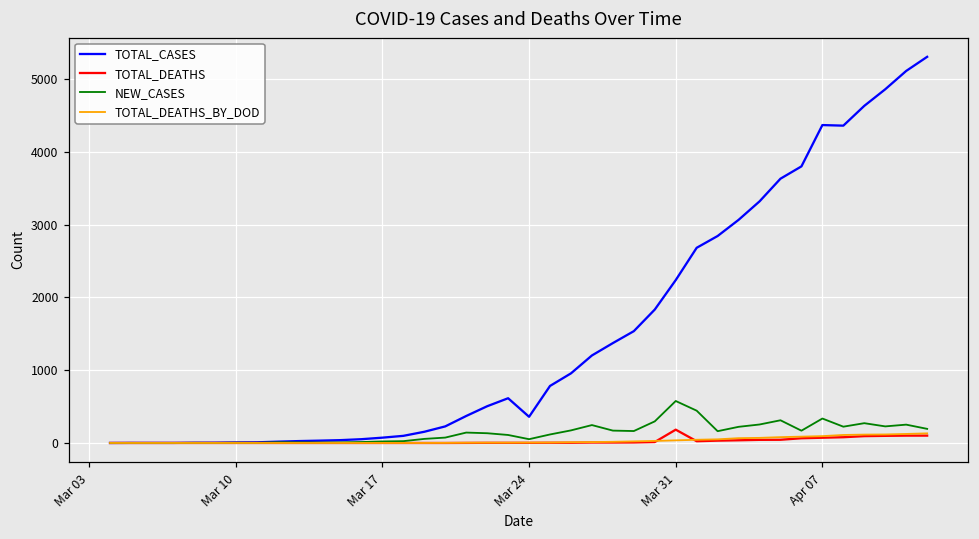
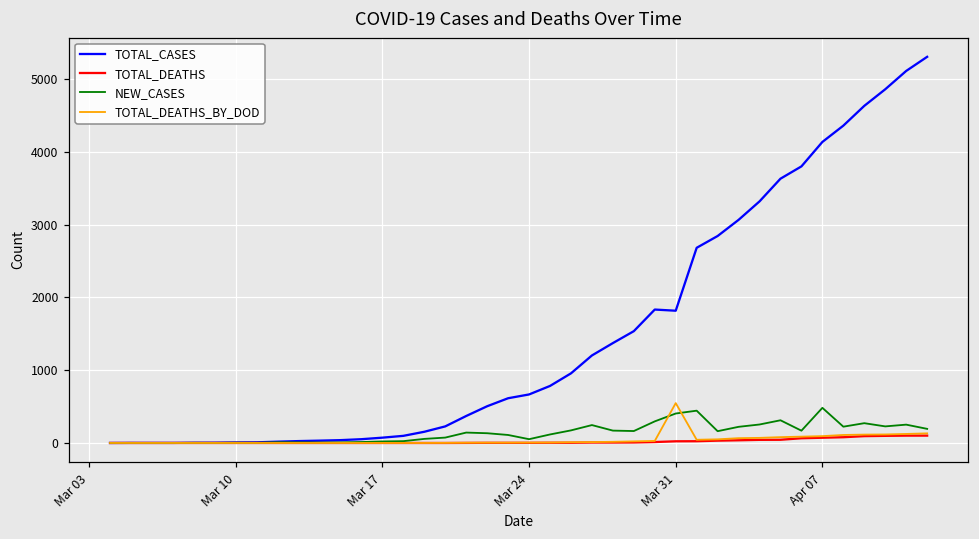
TOTAL_CASES, Mar 24: 400 -> 700
TOTAL_CASES, Mar 31: 2200 -> 1800
TOTAL_DEATHS, Mar 31: 200 -> 0
NEW_CASES, Mar 31: 600 -> 400
TOTAL_DEATHS_BY_DOD, Mar 31: 0 -> 500
TOTAL_CASES, Apr 07: 4400 -> 4100
NEW_CASES, Apr 07: 300 -> 500
